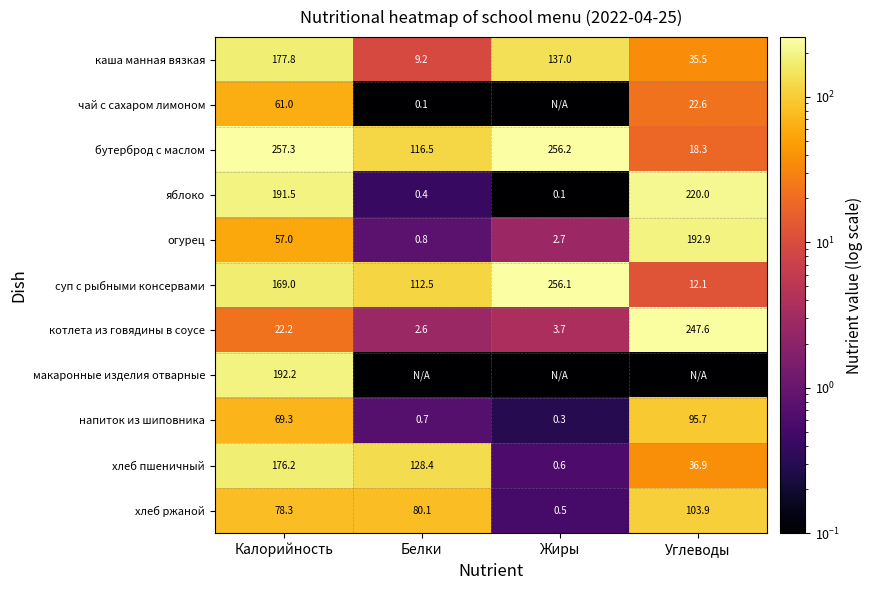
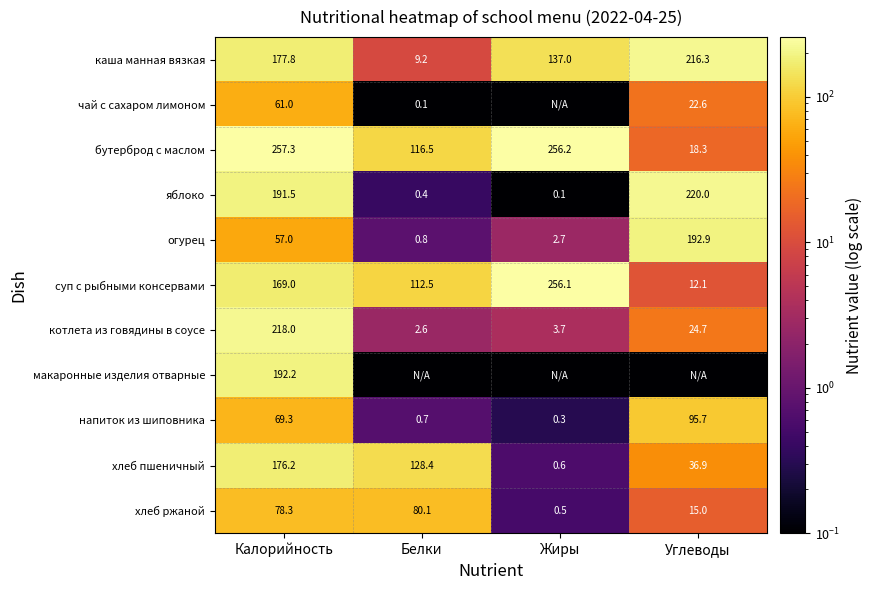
каша манная вязкая, Углеводы: 35.5 -> 216.3
котлета из говядины в соусе, Калорийность: 22.2 -> 218.0
котлета из говядины в соусе, Углеводы: 247.6 -> 24.7
хлеб ржаной, Углеводы: 103.9 -> 15.0
